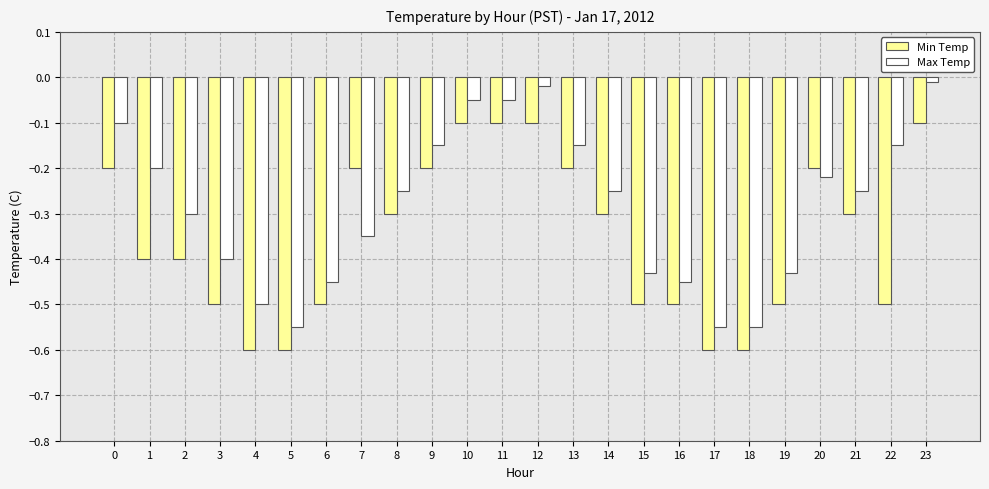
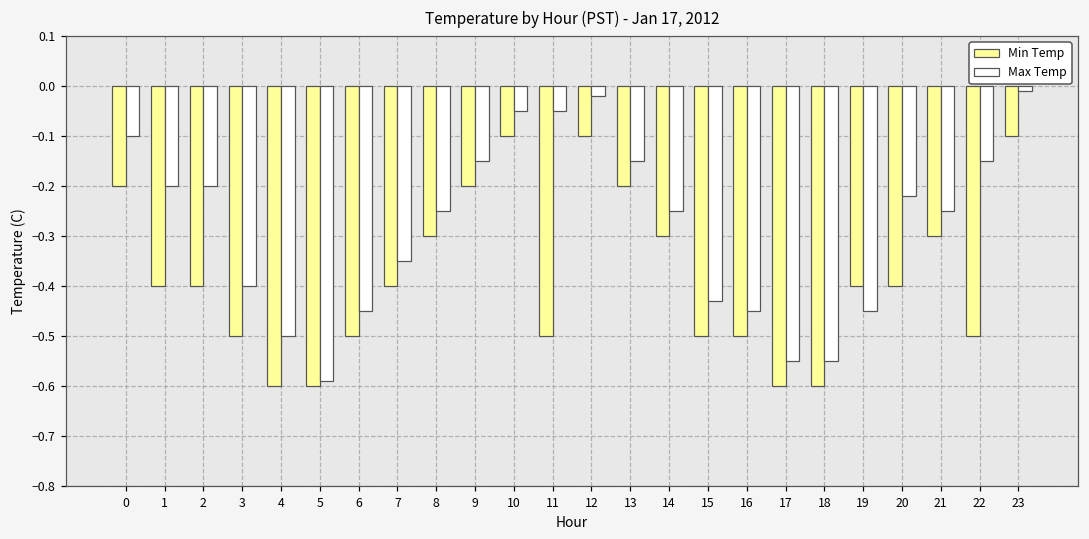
Max Temp, 2: -0.3 -> -0.2
Max Temp, 5: -0.55 -> -0.59
Min Temp, 7: -0.2 -> -0.4
Min Temp, 11: -0.1 -> -0.5
Min Temp, 19: -0.5 -> -0.4
Max Temp, 19: -0.43 -> -0.45
Min Temp, 20: -0.2 -> -0.4
